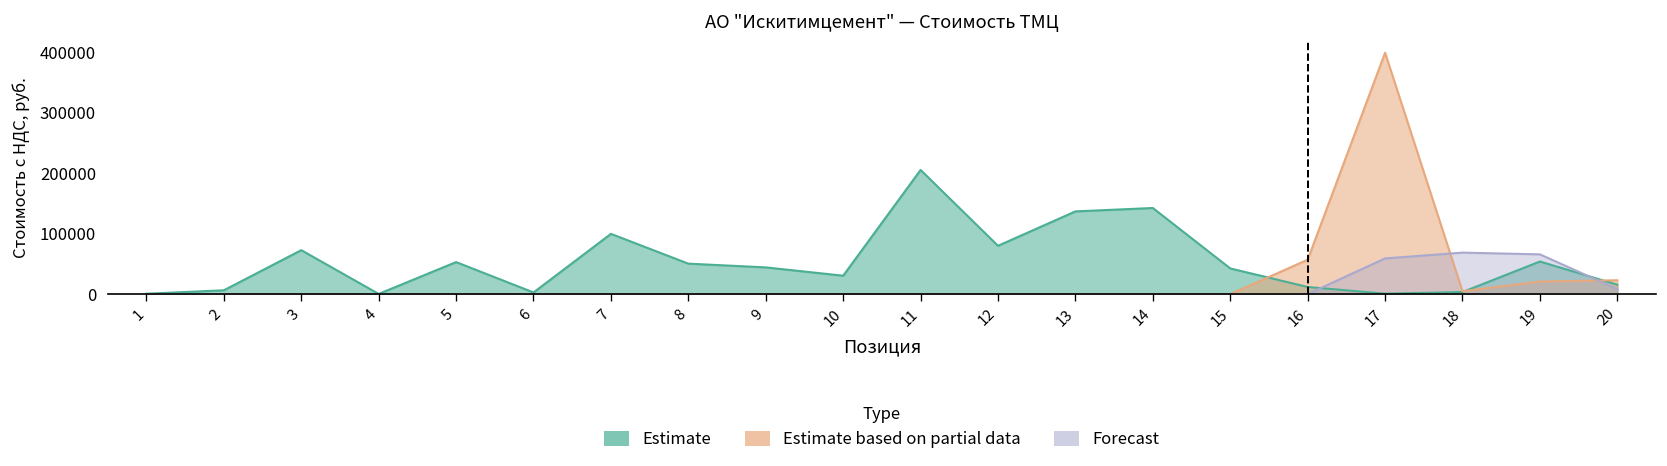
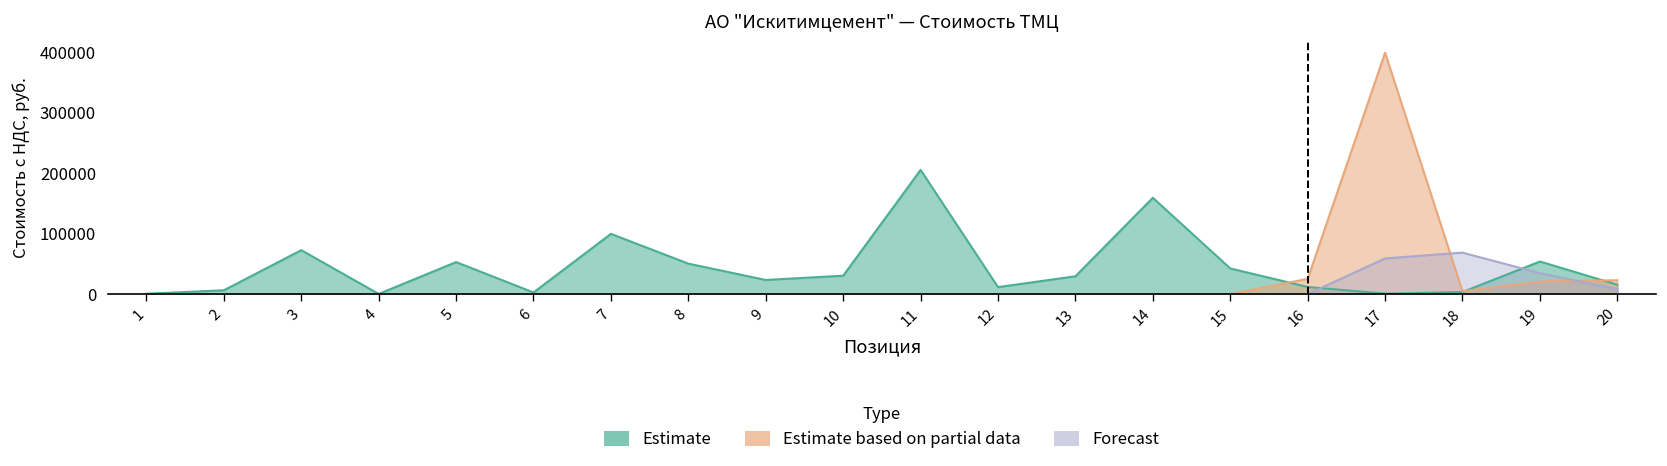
Estimate, 9: 40000 -> 20000
Estimate, 12: 80000 -> 10000
Estimate, 13: 140000 -> 30000
Estimate, 14: 140000 -> 160000
Estimate based on partial data, 16: 60000 -> 30000
Forecast, 19: 70000 -> 30000
